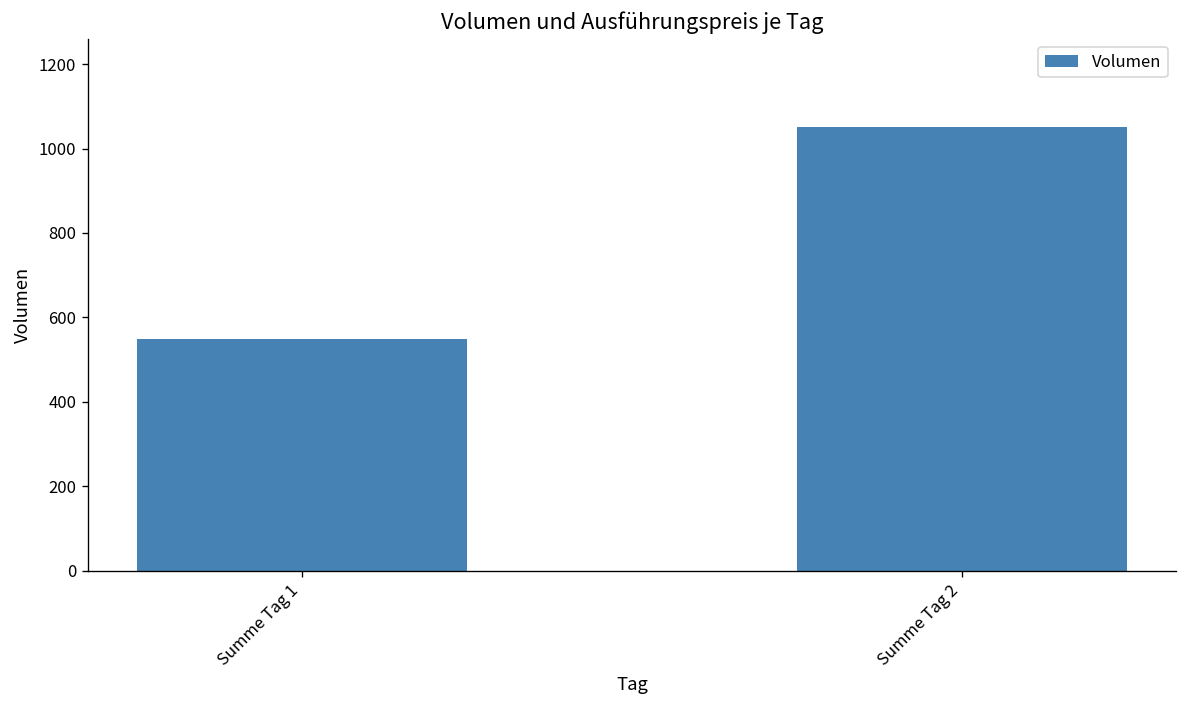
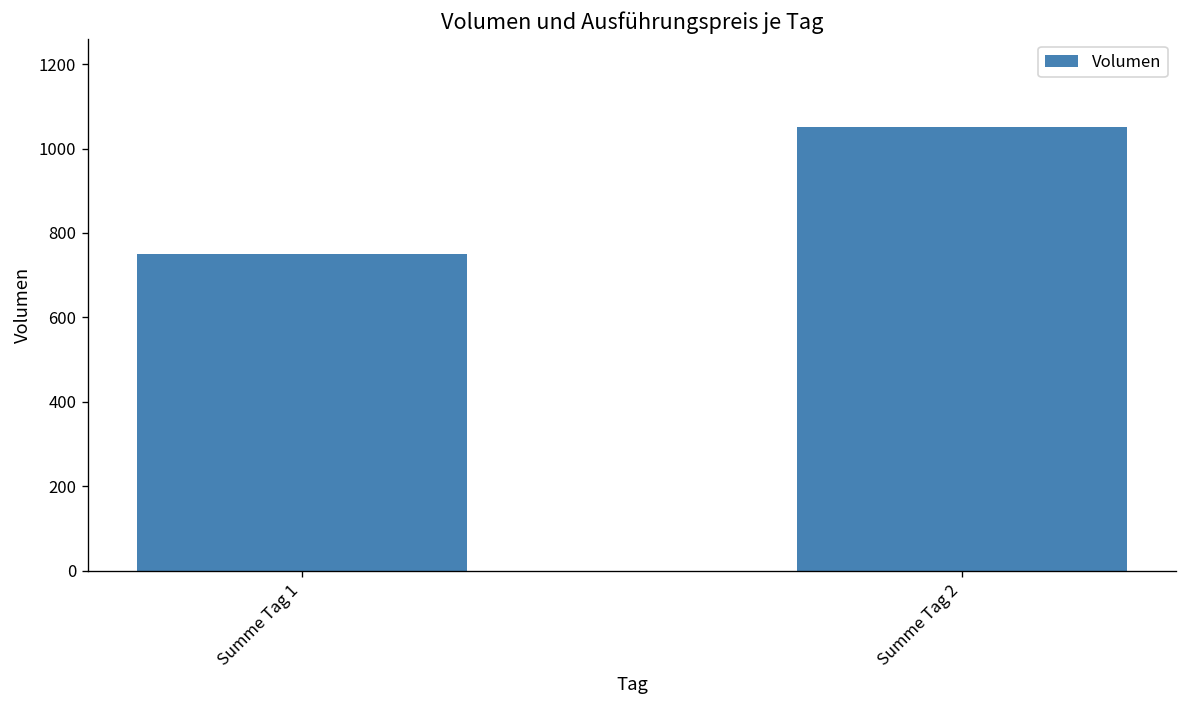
Summe Tag 1: 550 -> 750
